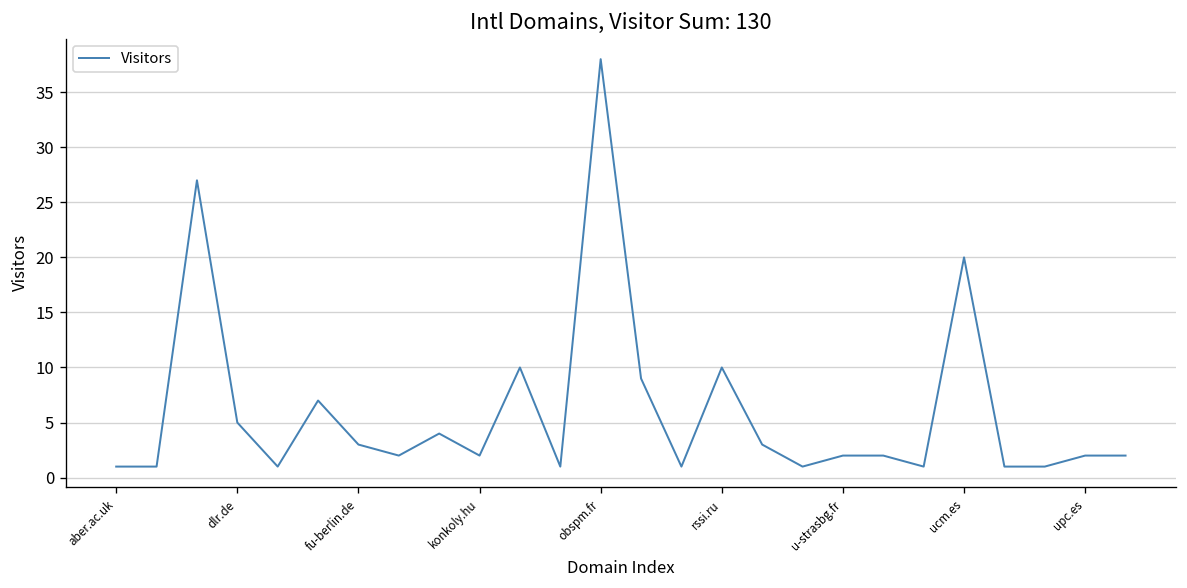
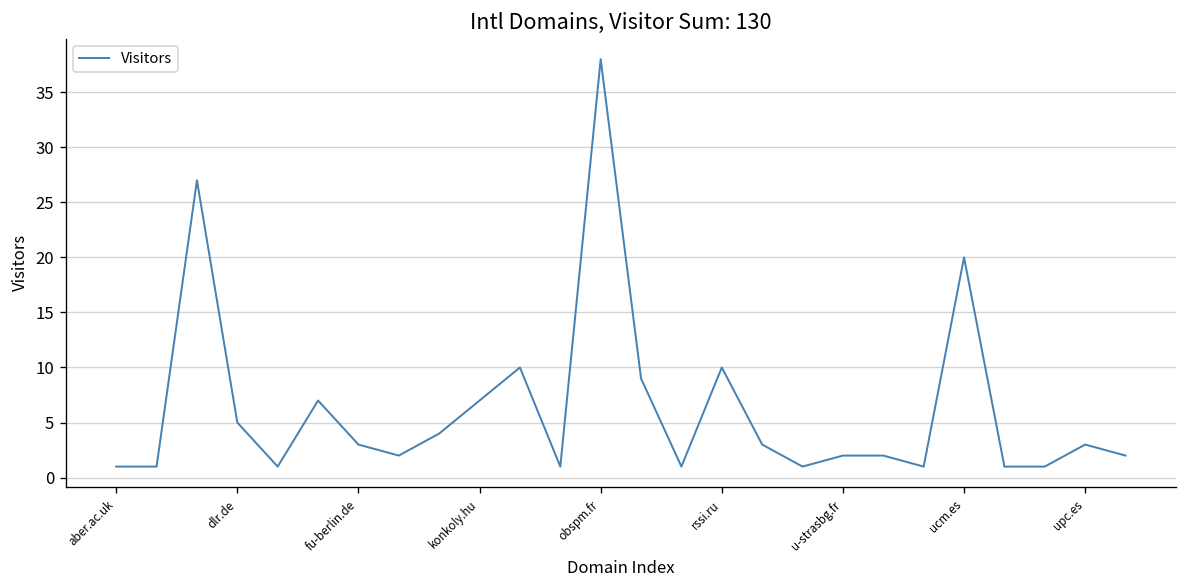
konkoly.hu: 2 -> 7
upc.es: 2 -> 3
